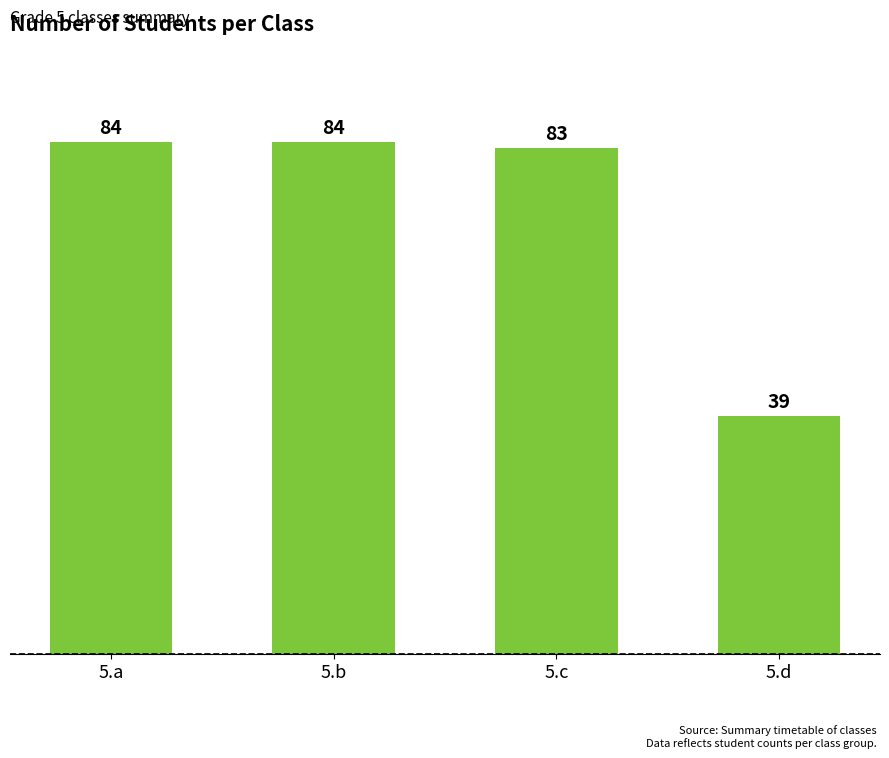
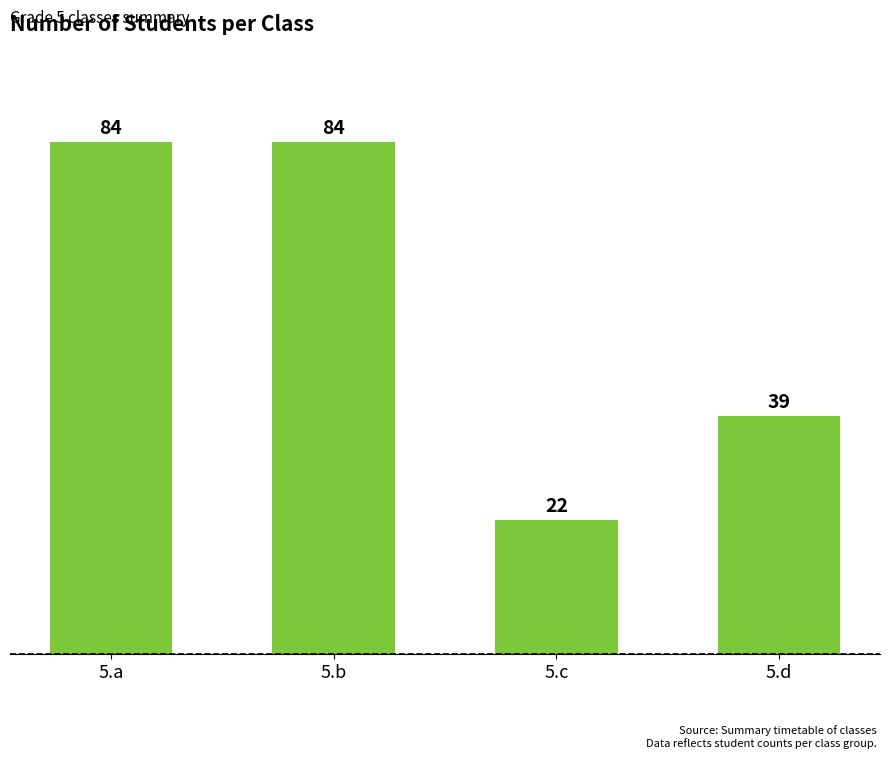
5.c: 83 -> 22
